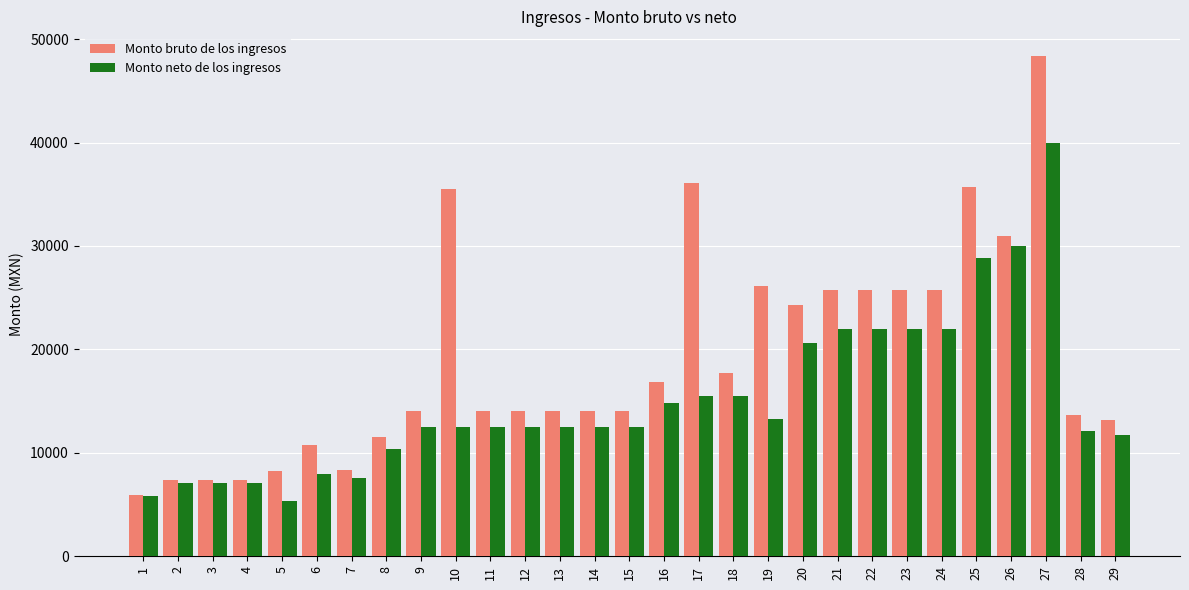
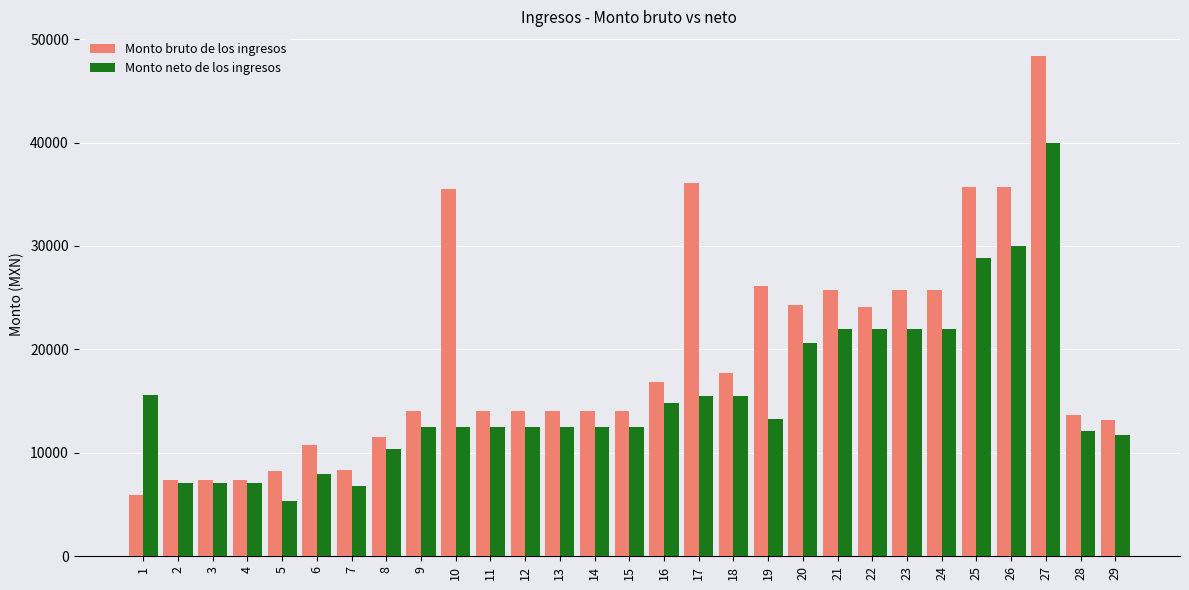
Monto neto de los ingresos, 1: 5800 -> 15600
Monto neto de los ingresos, 7: 7600 -> 6800
Monto bruto de los ingresos, 22: 25800 -> 24100
Monto bruto de los ingresos, 26: 30900 -> 35700
